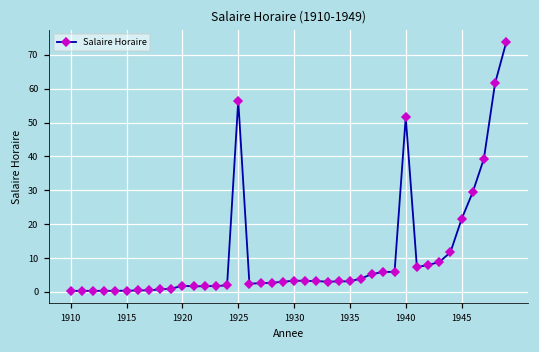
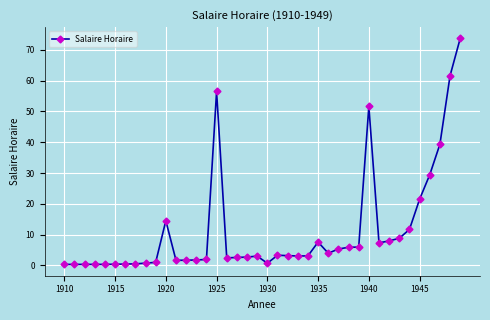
1920: 2 -> 15
1930: 3 -> 1
1935: 3 -> 8
